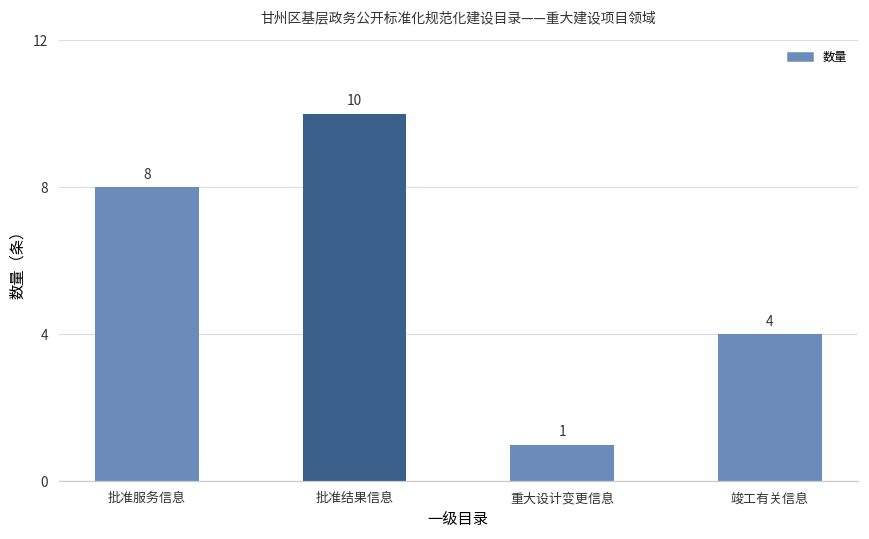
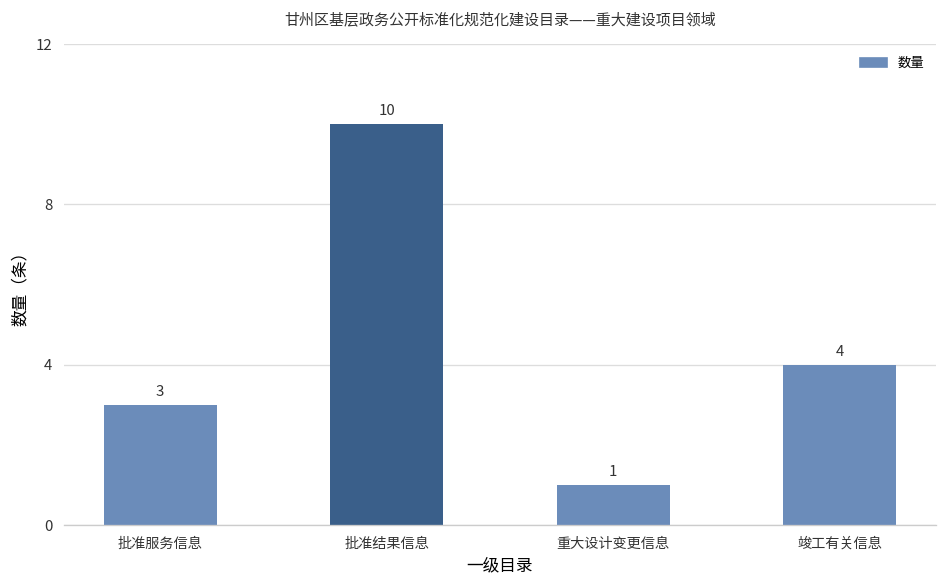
批准服务信息: 8 -> 3
